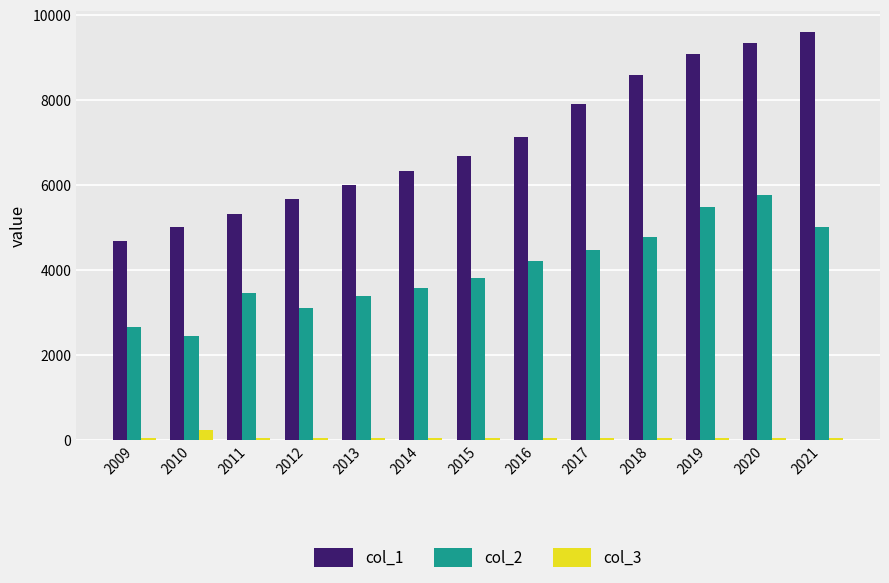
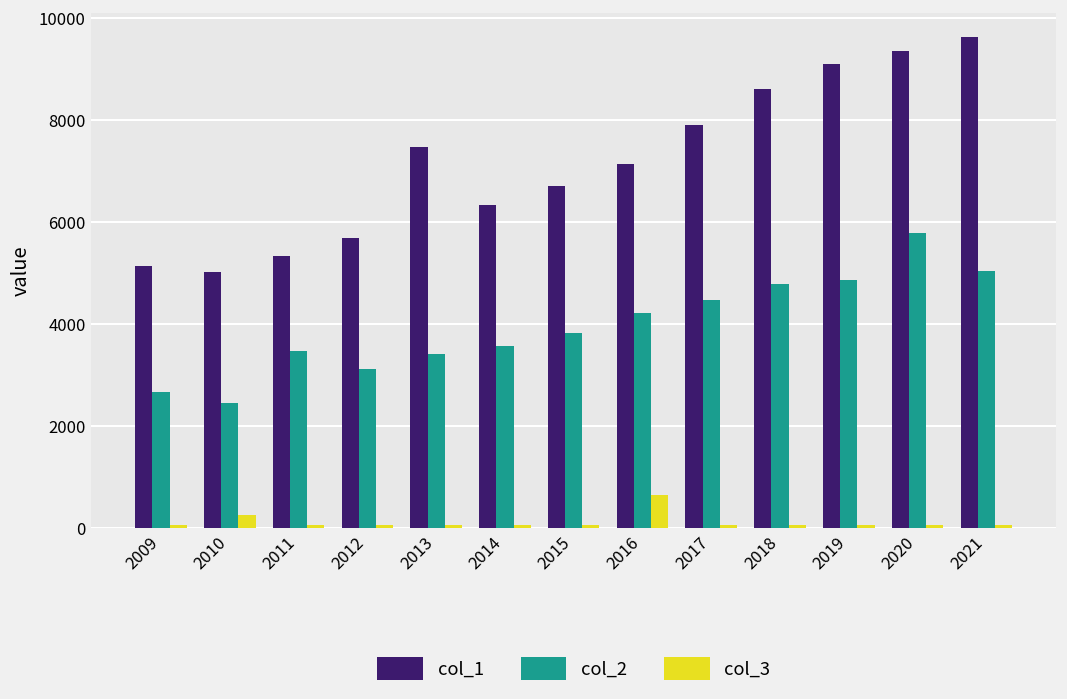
col_1, 2009: 4700 -> 5100
col_1, 2013: 6000 -> 7500
col_3, 2016: 100 -> 600
col_2, 2019: 5500 -> 4900
